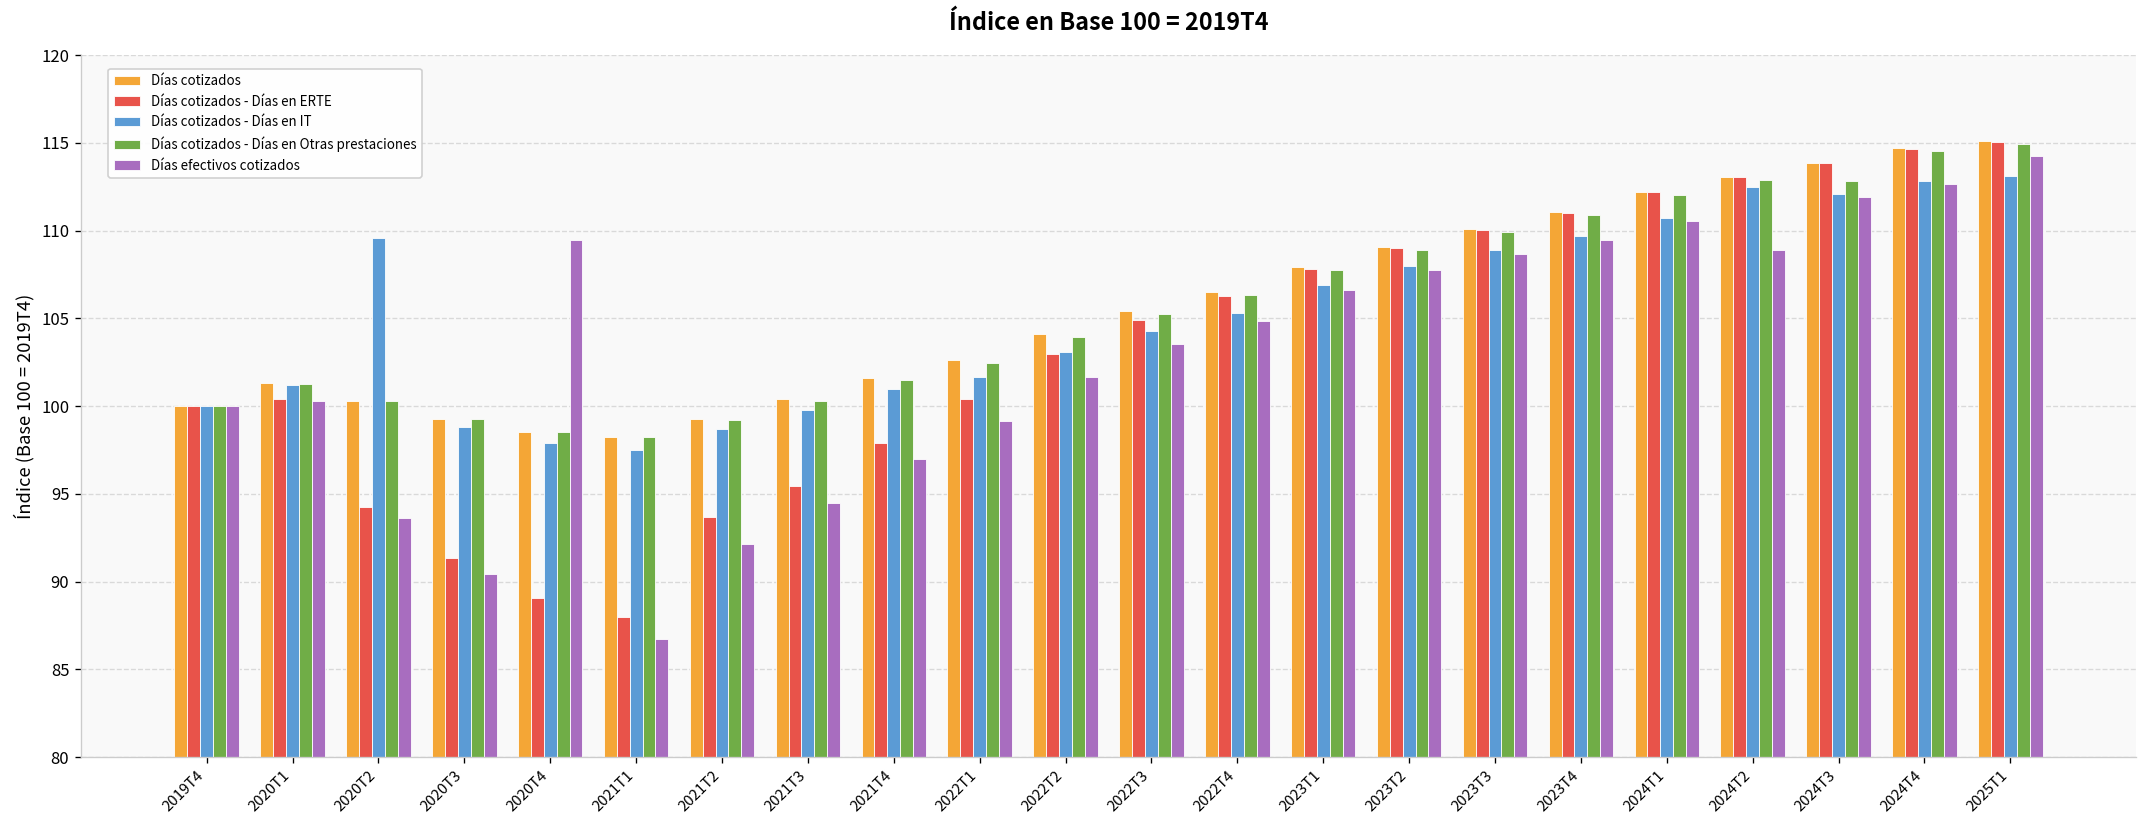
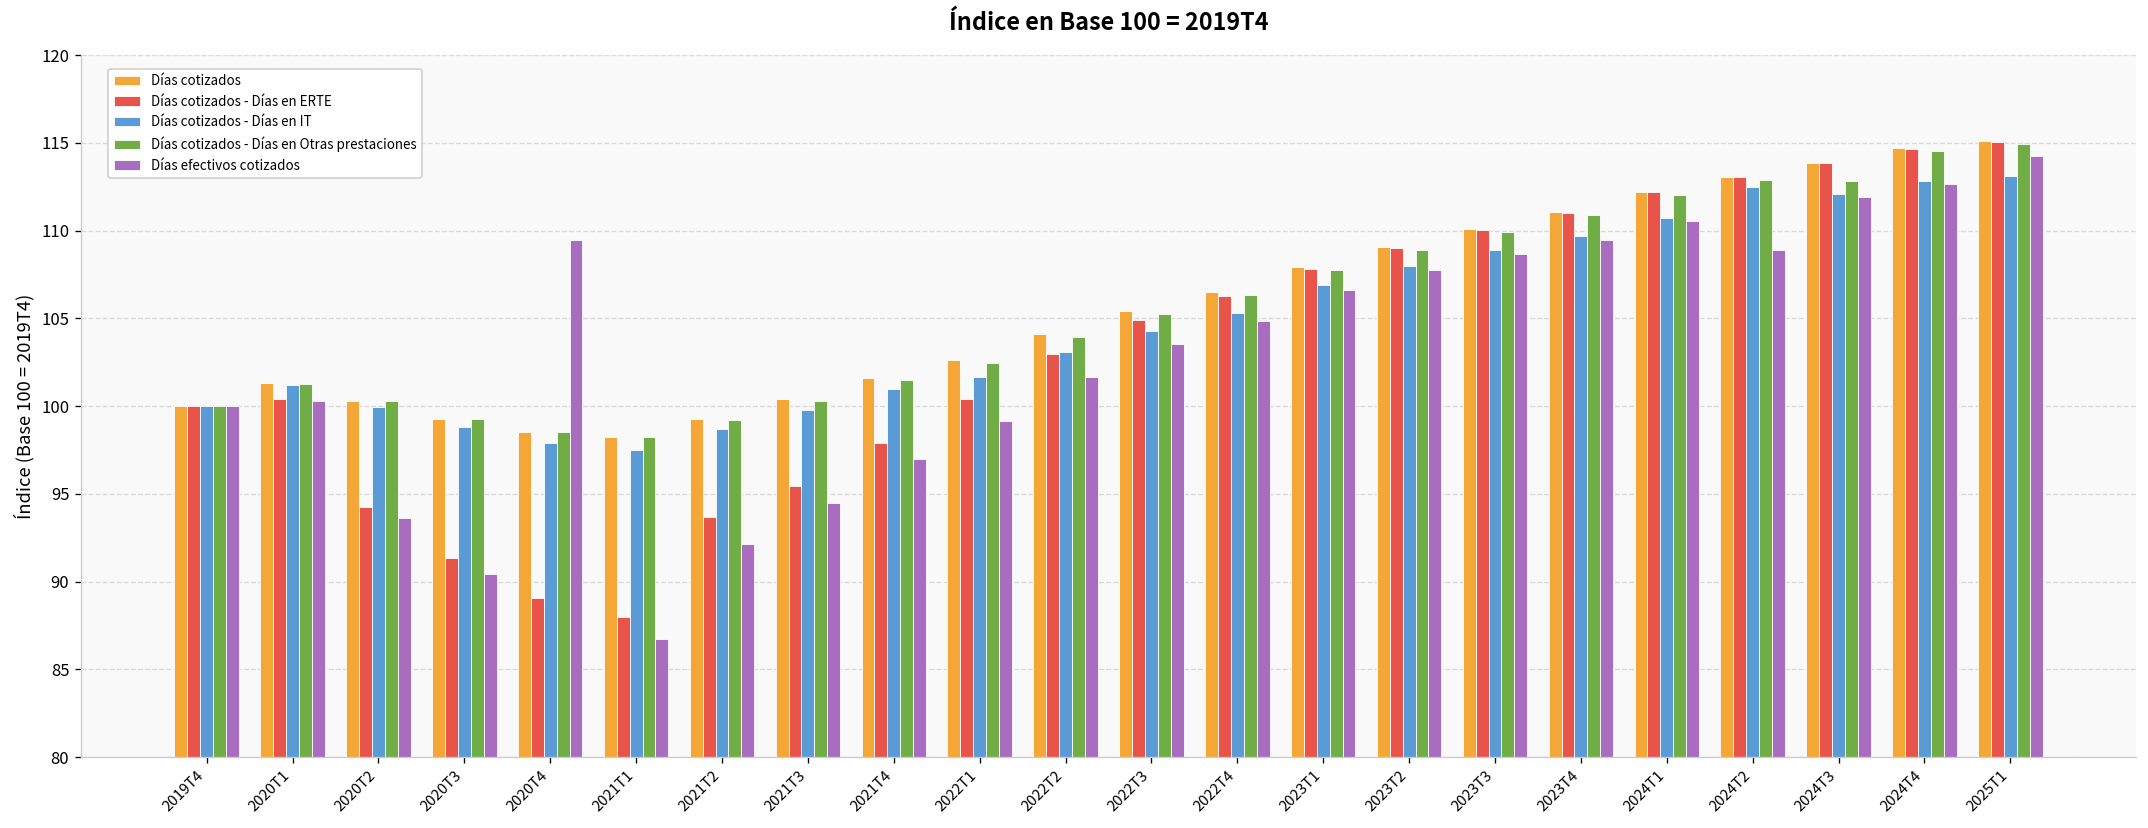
Días cotizados - Días en IT, 2020T2: 109.6 -> 100.0
